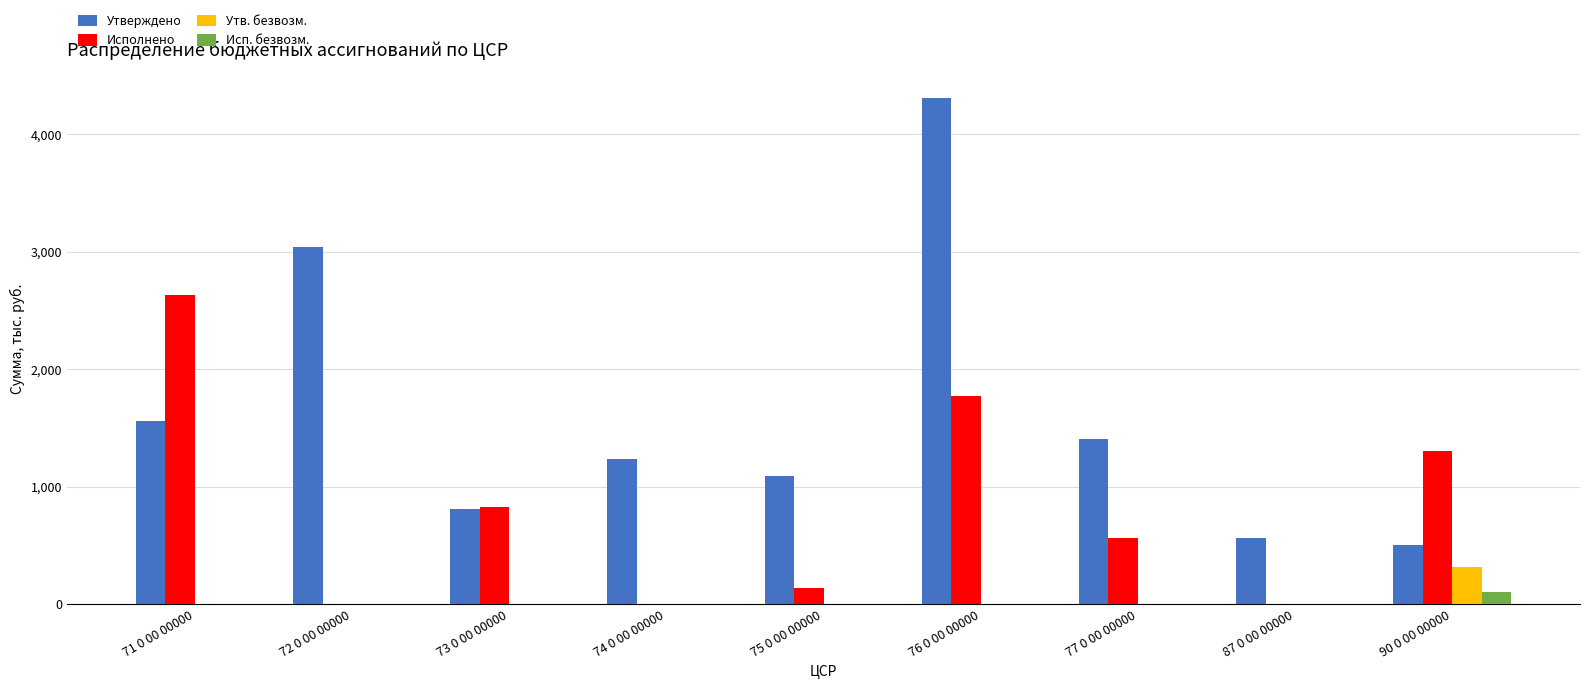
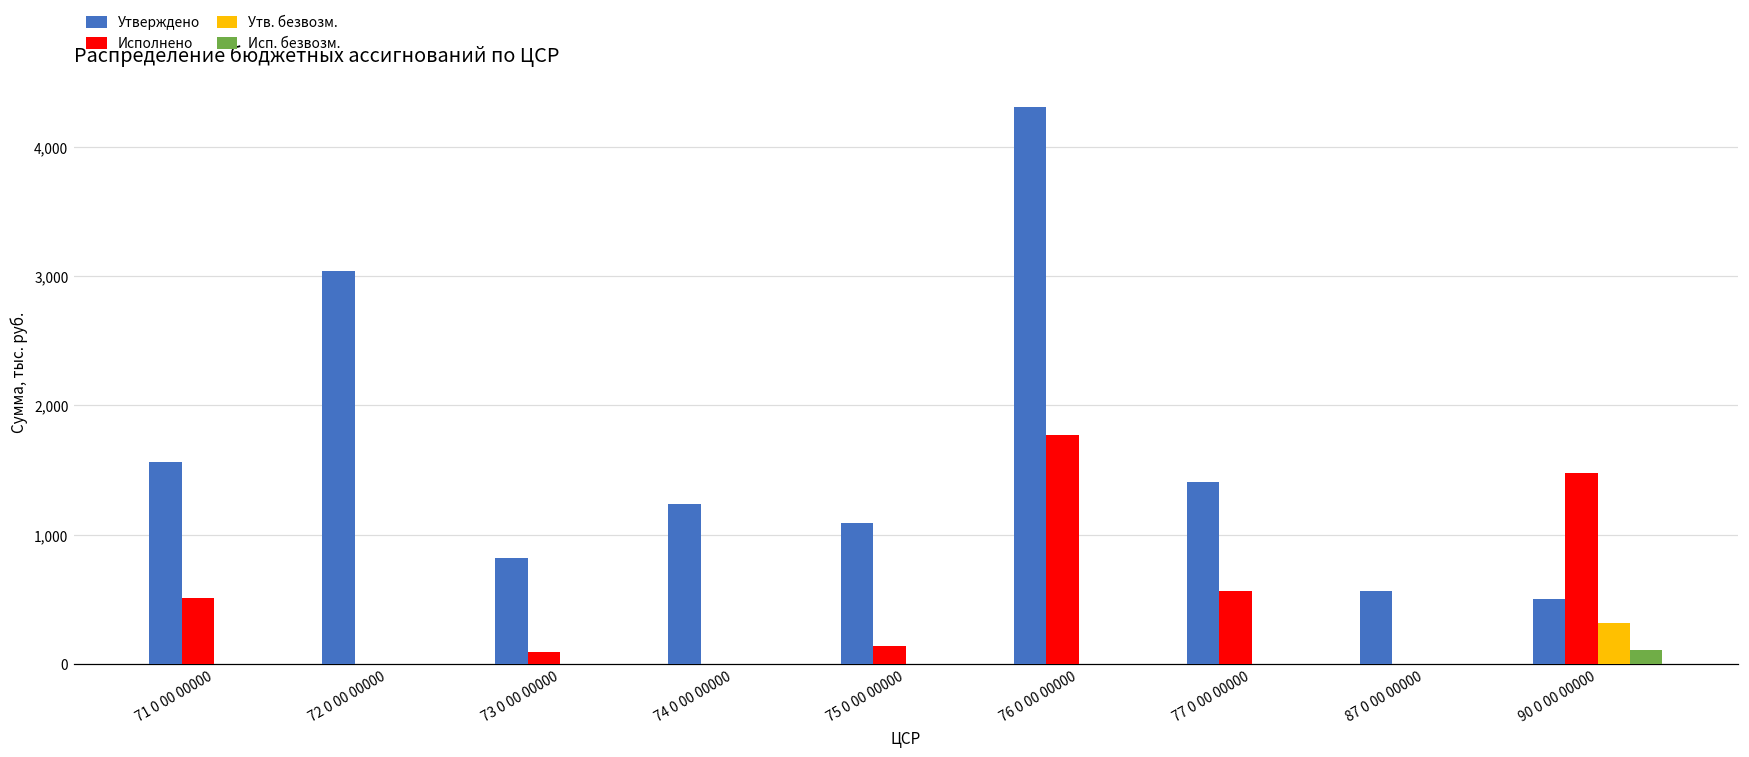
Исполнено, 71 0 00 00000: 2,640 -> 510
Исполнено, 73 0 00 00000: 830 -> 90
Исполнено, 90 0 00 00000: 1,300 -> 1,470
